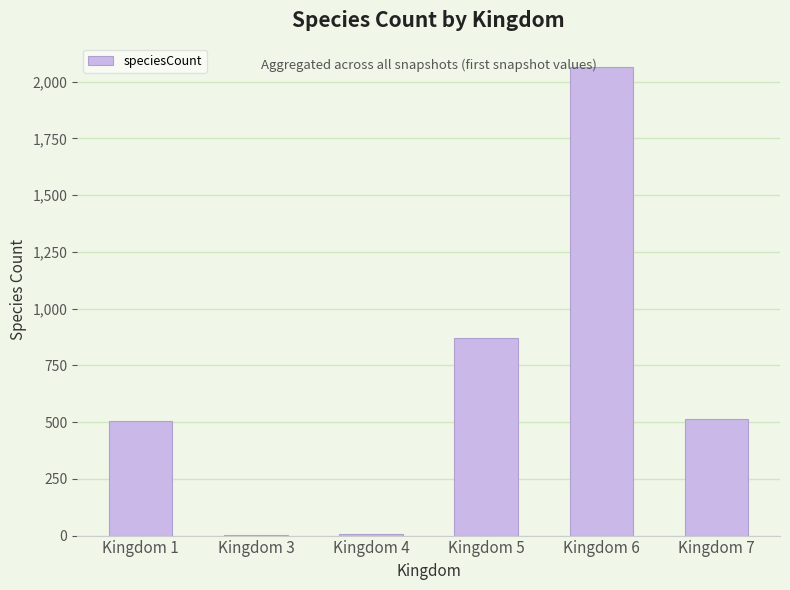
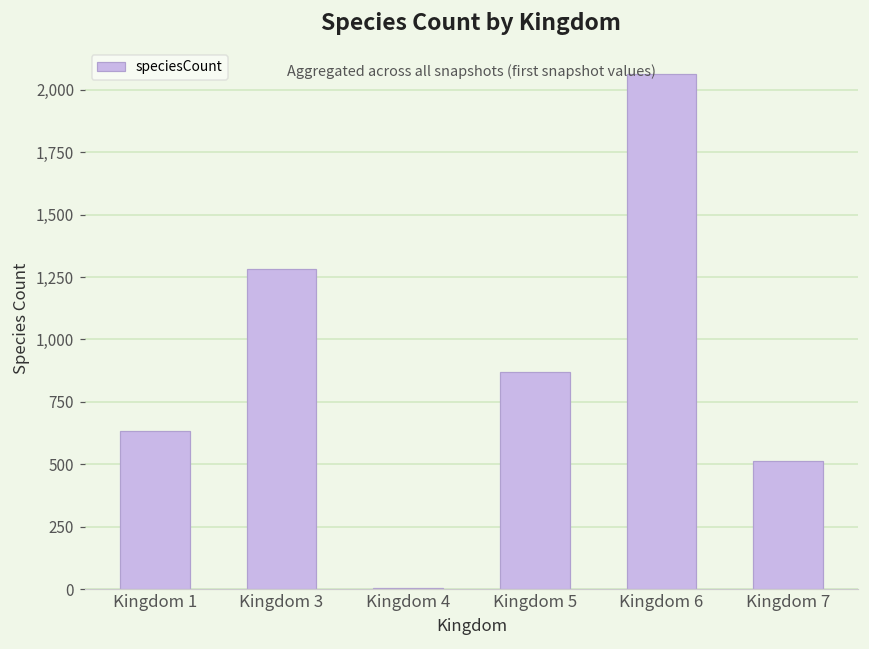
Kingdom 1: 500 -> 640
Kingdom 3: 0 -> 1,280
